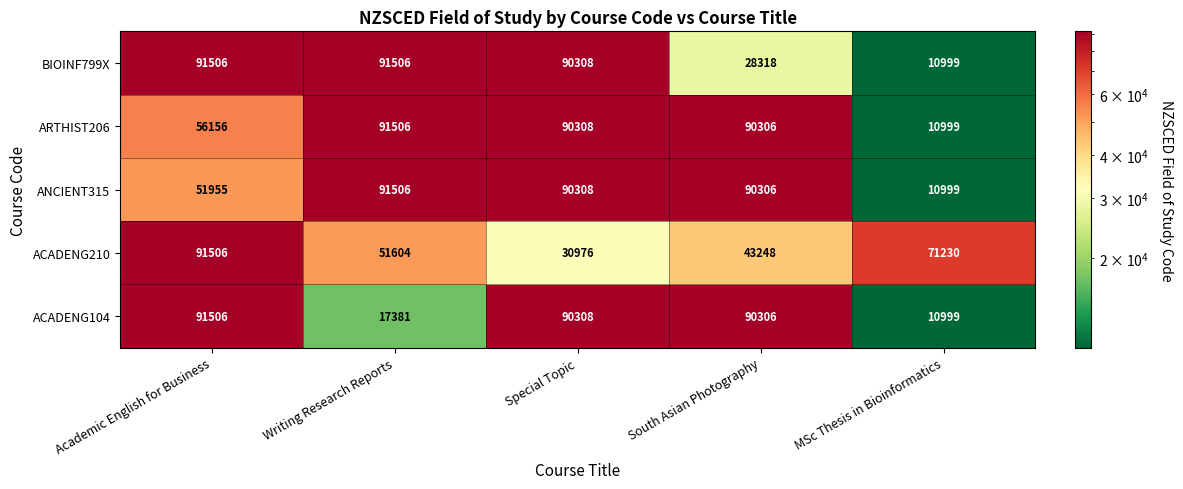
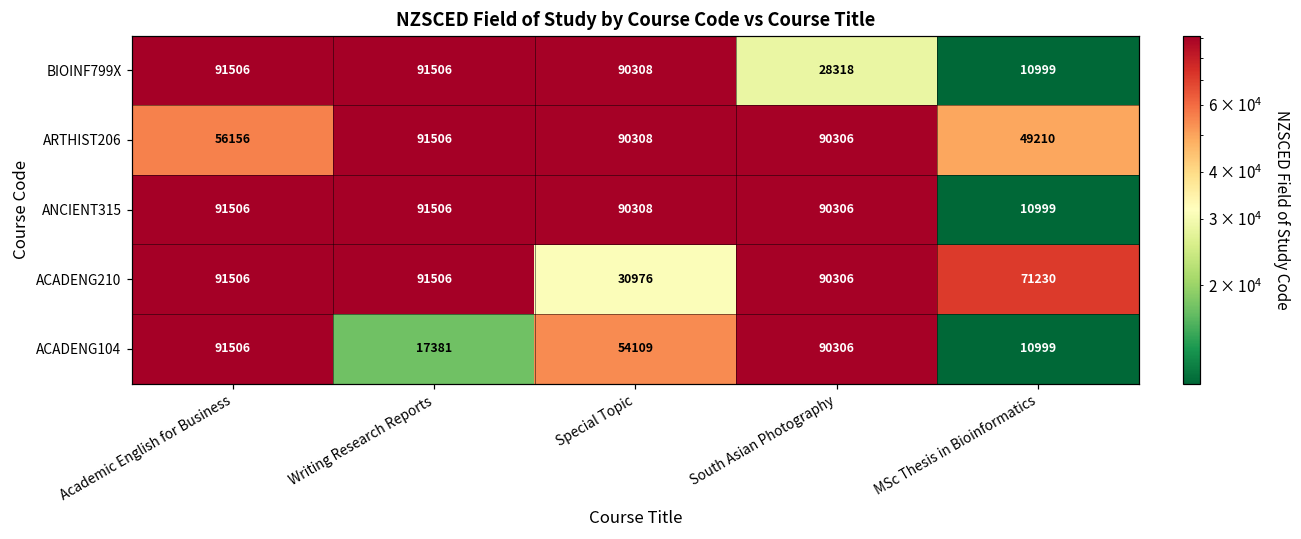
ARTHIST206, MSc Thesis in Bioinformatics: 10999 -> 49210
ANCIENT315, Academic English for Business: 51955 -> 91506
ACADENG210, Writing Research Reports: 51604 -> 91506
ACADENG210, South Asian Photography: 43248 -> 90306
ACADENG104, Special Topic: 90308 -> 54109
